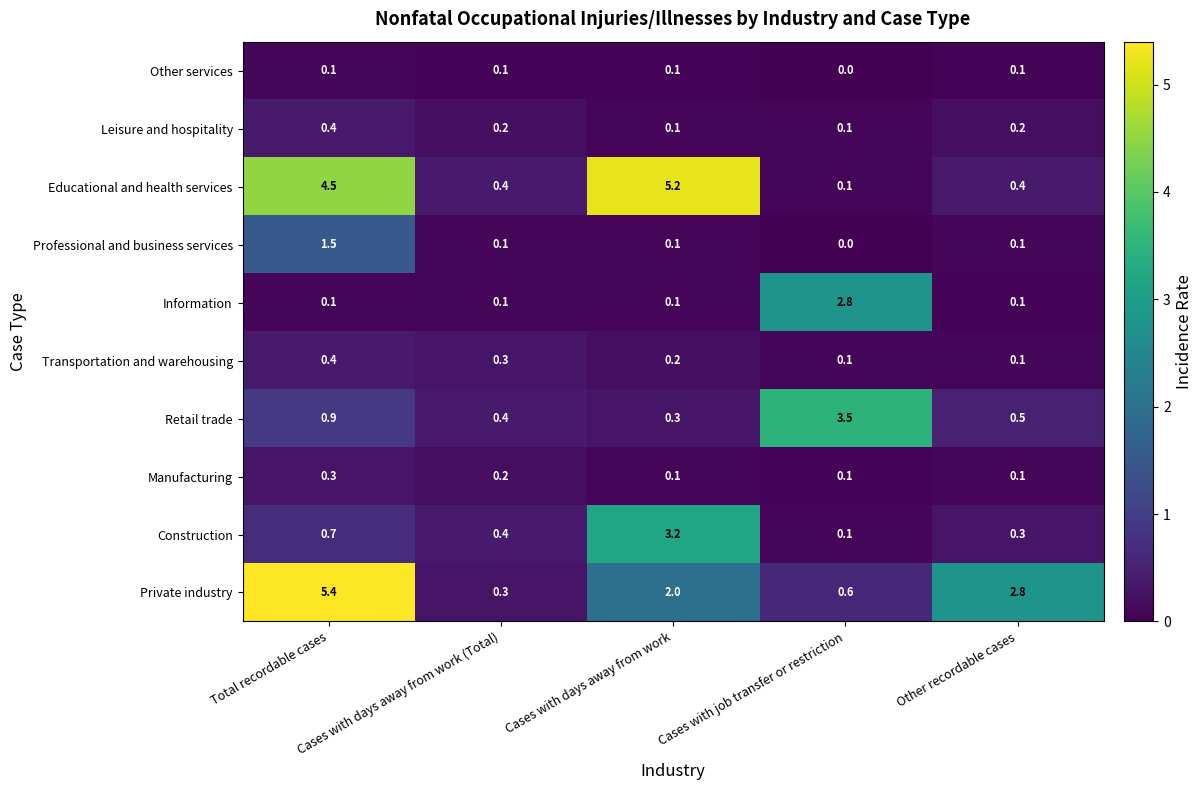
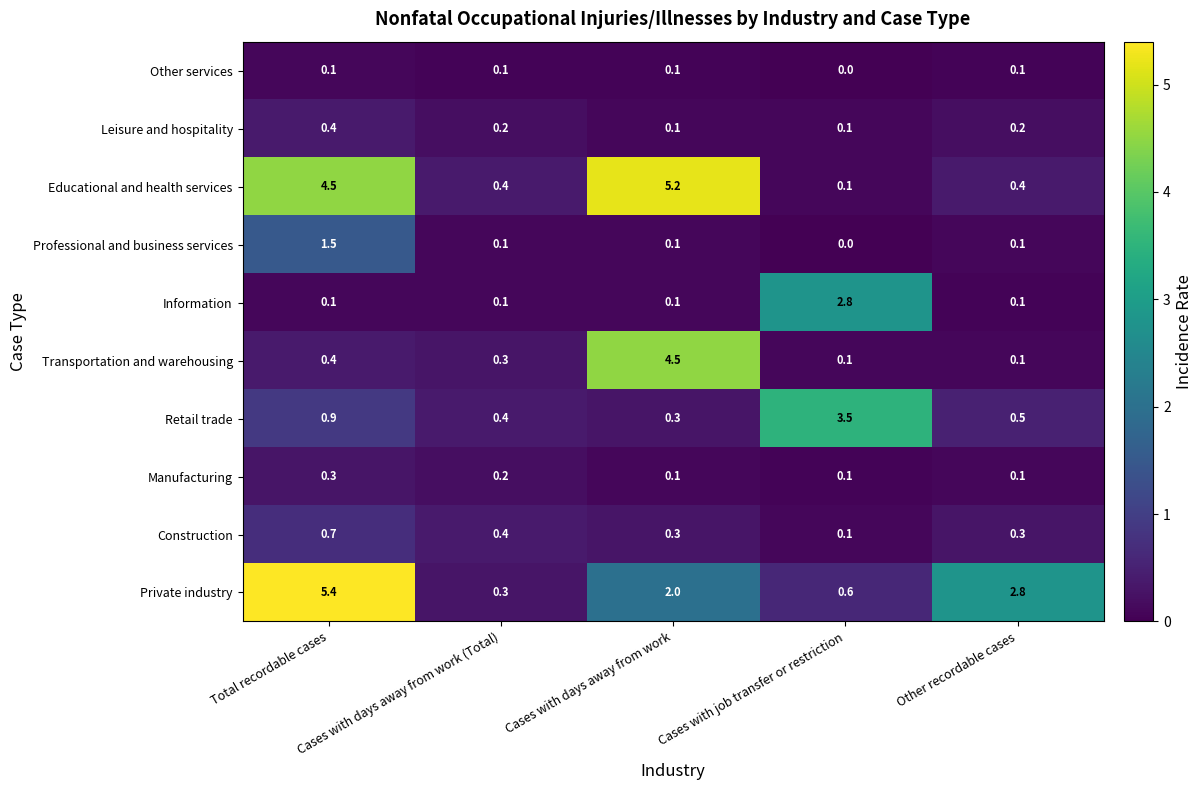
Transportation and warehousing, Cases with days away from work: 0.2 -> 4.5
Construction, Cases with days away from work: 3.2 -> 0.3
